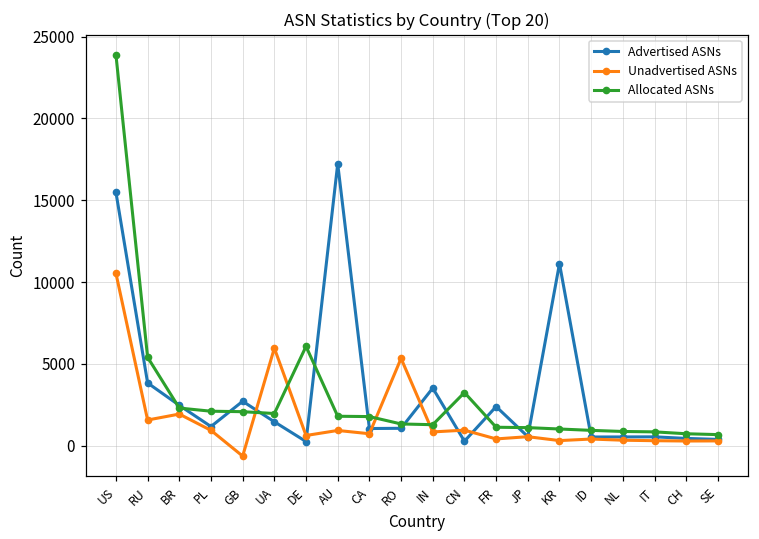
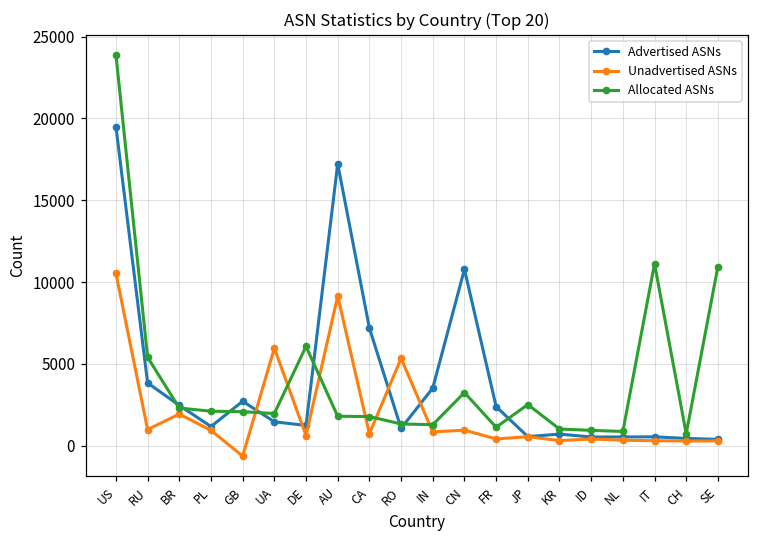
Advertised ASNs, US: 15500 -> 19500
Unadvertised ASNs, RU: 1600 -> 1000
Advertised ASNs, DE: 300 -> 1200
Unadvertised ASNs, AU: 900 -> 9100
Advertised ASNs, CA: 1000 -> 7200
Advertised ASNs, CN: 300 -> 10800
Allocated ASNs, JP: 1100 -> 2500
Advertised ASNs, KR: 11100 -> 700
Allocated ASNs, IT: 800 -> 11100
Allocated ASNs, SE: 700 -> 10900
